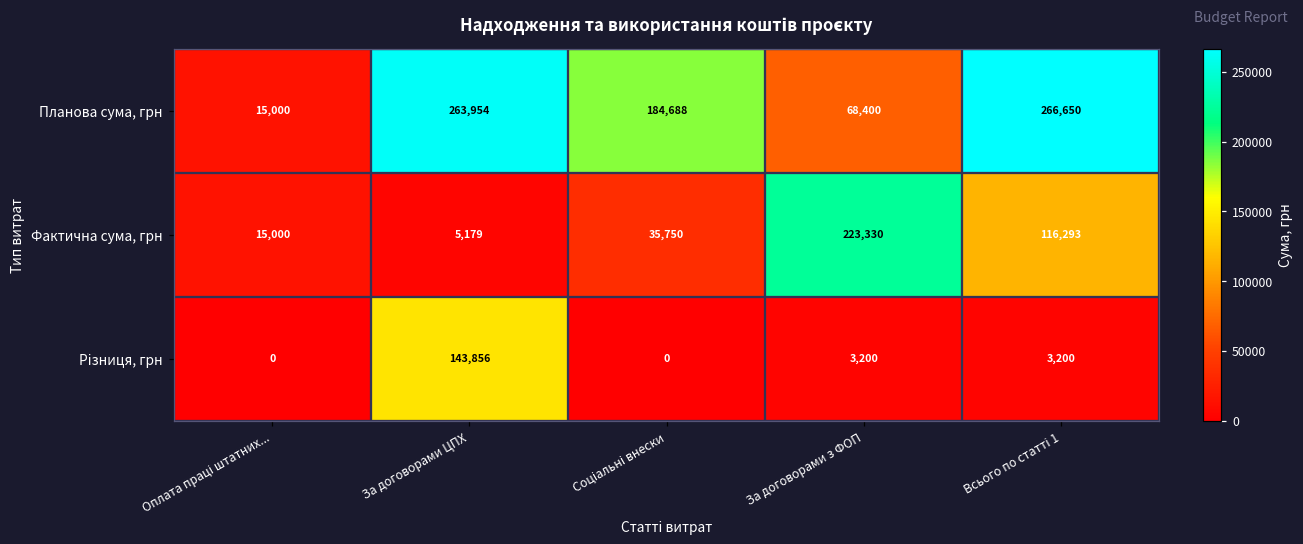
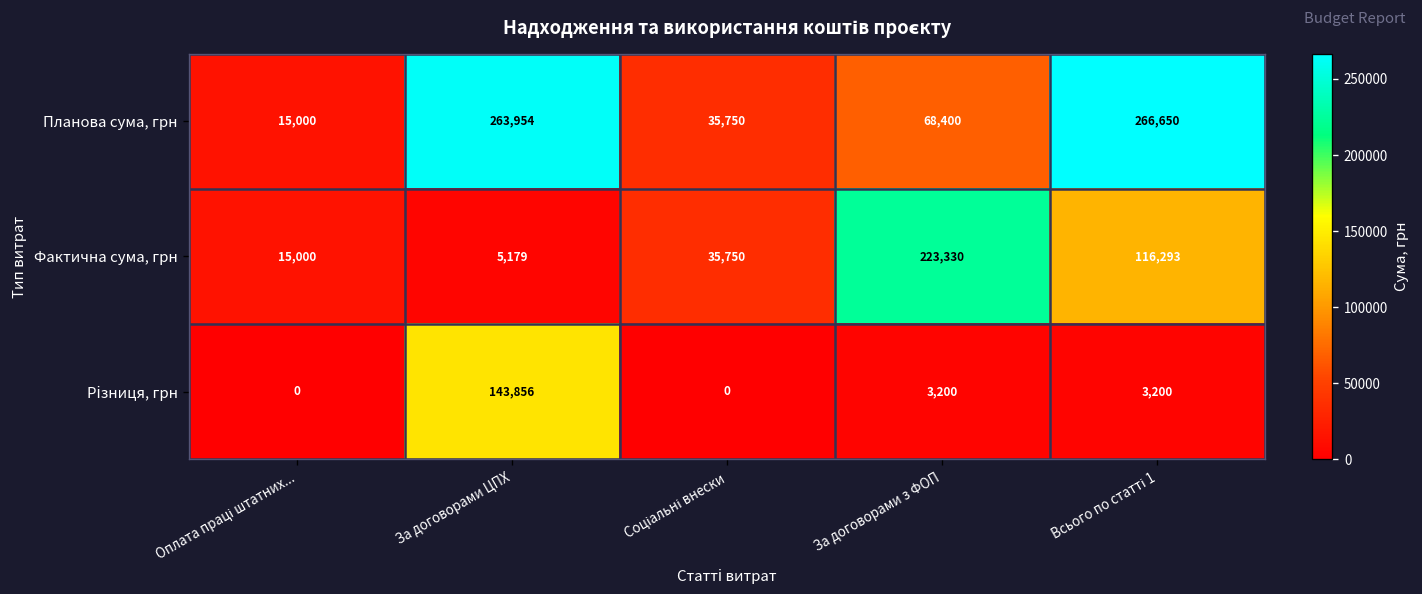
Планова сума, грн, Соціальні внески: 184,688 -> 35,750
